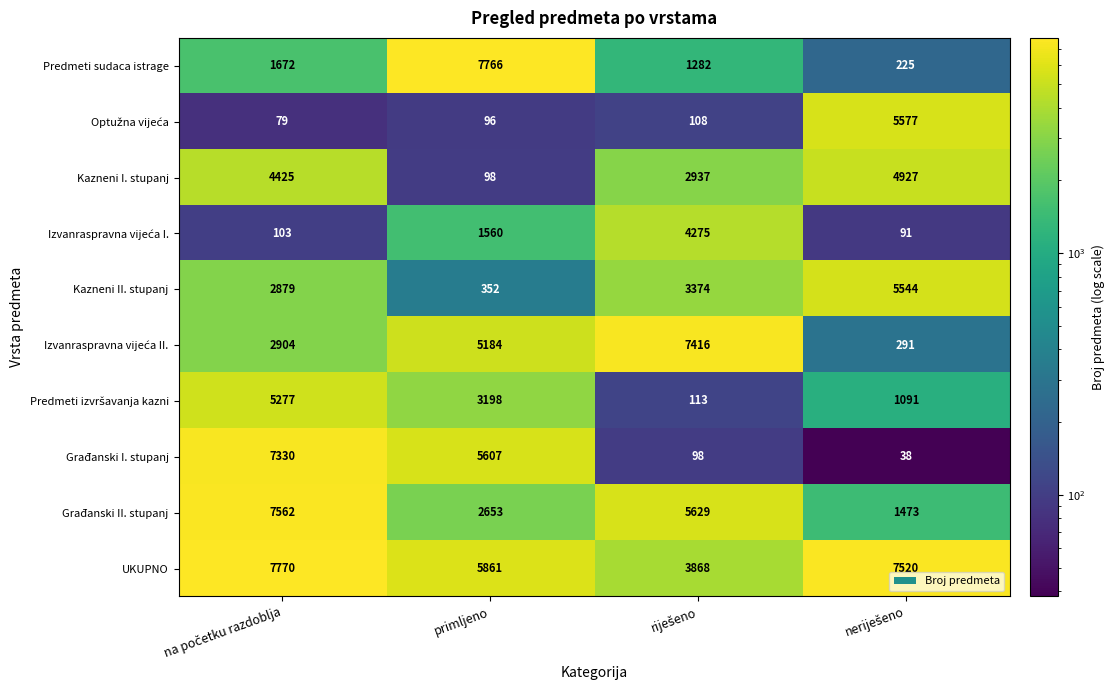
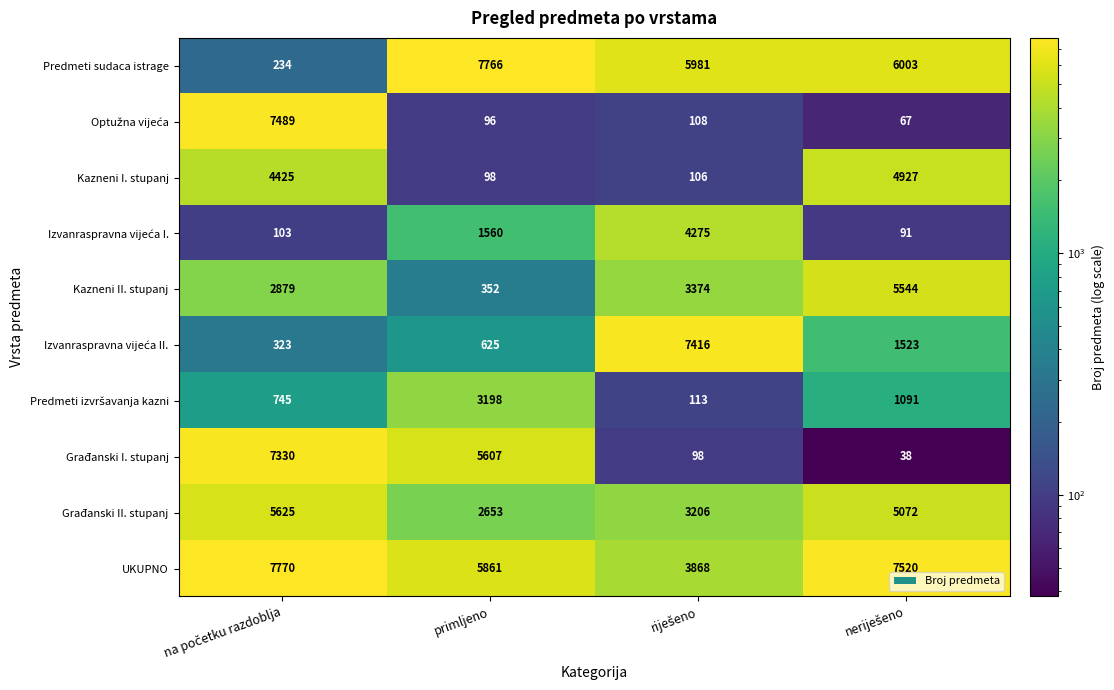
Predmeti sudaca istrage, na početku razdoblja: 1672 -> 234
Predmeti sudaca istrage, riješeno: 1282 -> 5981
Predmeti sudaca istrage, neriješeno: 225 -> 6003
Optužna vijeća, na početku razdoblja: 79 -> 7489
Optužna vijeća, neriješeno: 5577 -> 67
Kazneni I. stupanj, riješeno: 2937 -> 106
Izvanraspravna vijeća II., na početku razdoblja: 2904 -> 323
Izvanraspravna vijeća II., primljeno: 5184 -> 625
Izvanraspravna vijeća II., neriješeno: 291 -> 1523
Predmeti izvršavanja kazni, na početku razdoblja: 5277 -> 745
Građanski II. stupanj, na početku razdoblja: 7562 -> 5625
Građanski II. stupanj, riješeno: 5629 -> 3206
Građanski II. stupanj, neriješeno: 1473 -> 5072
